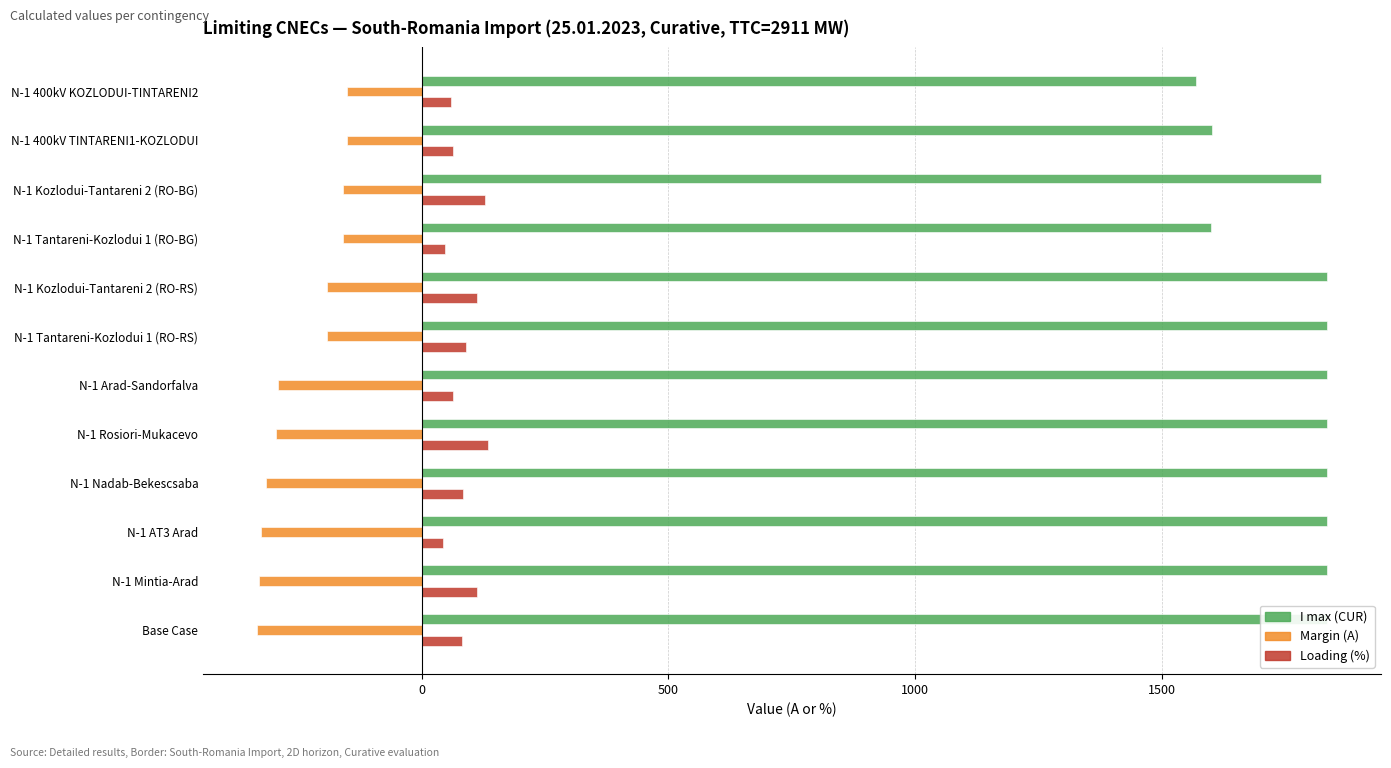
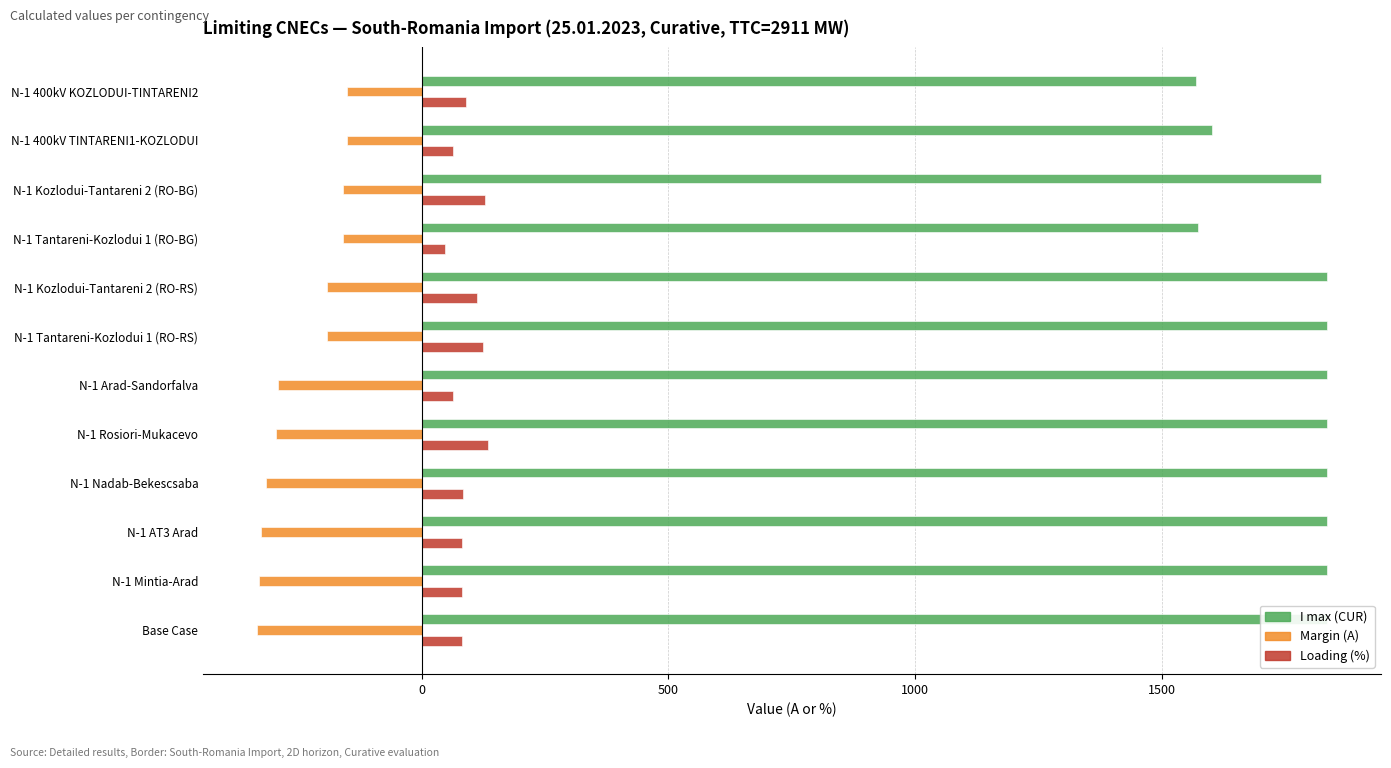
Loading (%), N-1 400kV KOZLODUI-TINTARENI2: 60 -> 90
I max (CUR), N-1 Tantareni-Kozlodui 1 (RO-BG): 1600 -> 1570
Loading (%), N-1 Tantareni-Kozlodui 1 (RO-RS): 90 -> 130
Loading (%), N-1 AT3 Arad: 40 -> 80
Loading (%), N-1 Mintia-Arad: 110 -> 80
